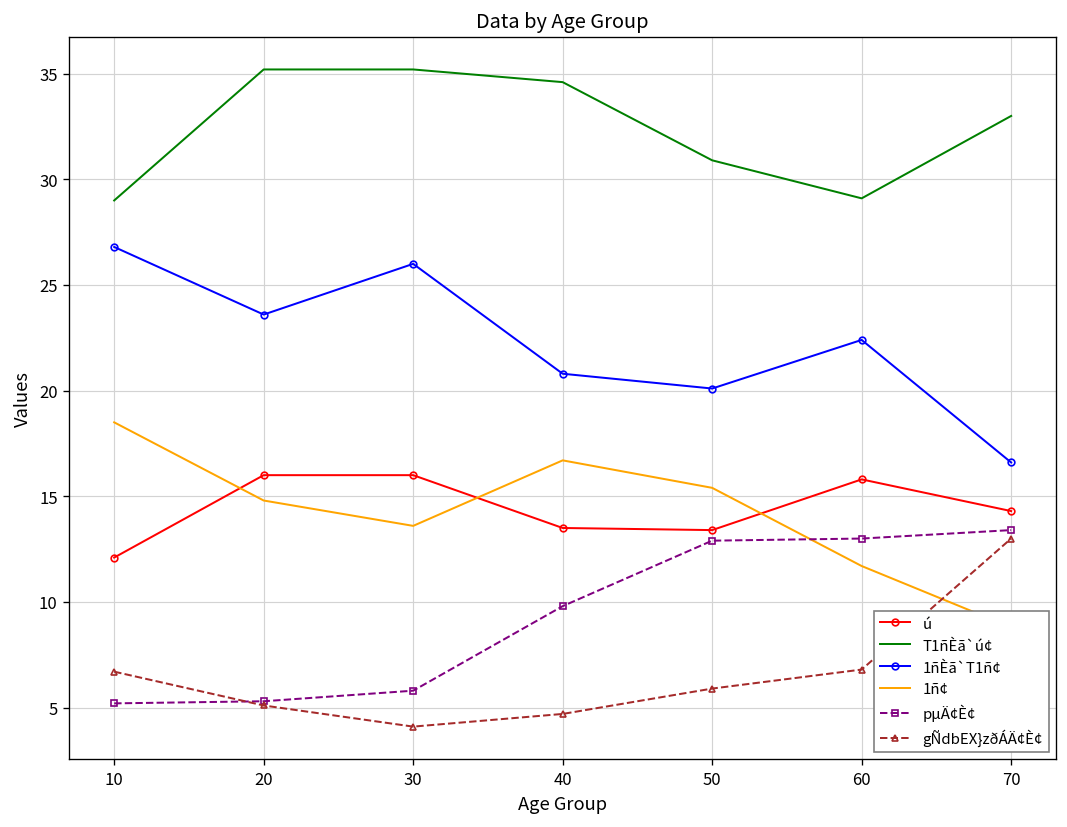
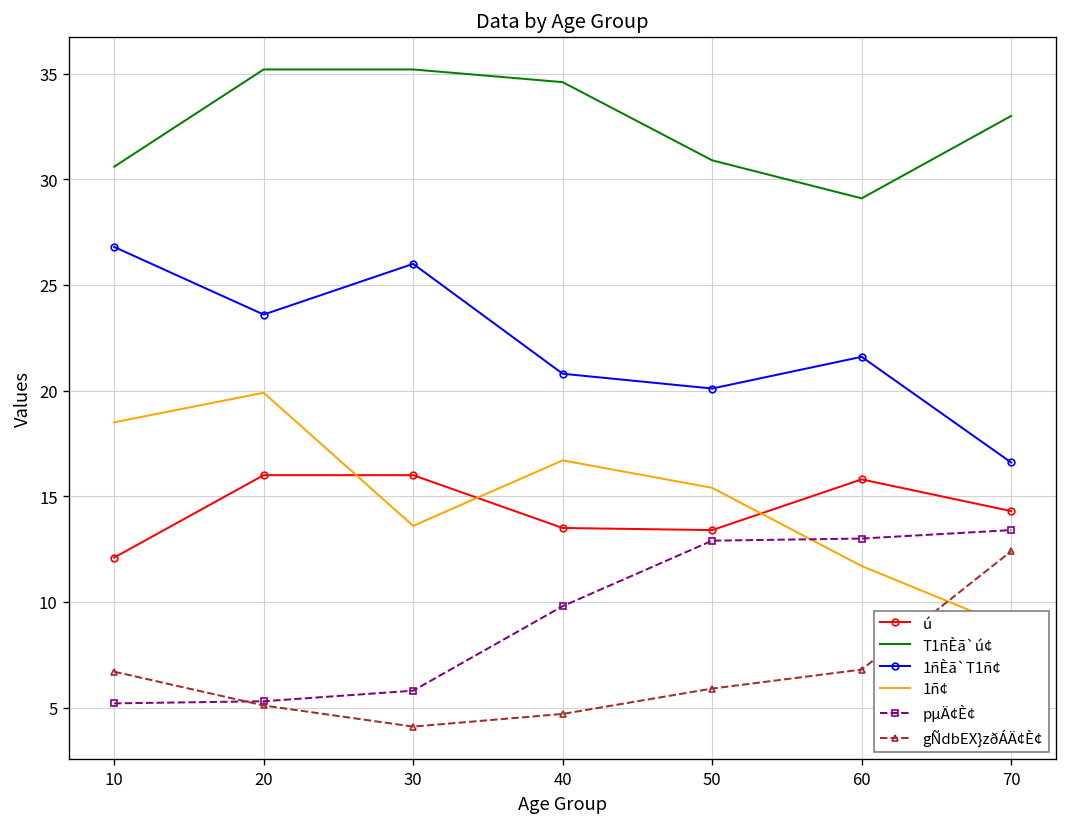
T1ñÈã`ú¢, 10: 29.0 -> 30.6
1ñ¢, 20: 14.8 -> 19.9
1ñÈã`T1ñ¢, 60: 22.4 -> 21.6
gÑdbEX}zðÁÄ¢È¢, 70: 13.0 -> 12.4
